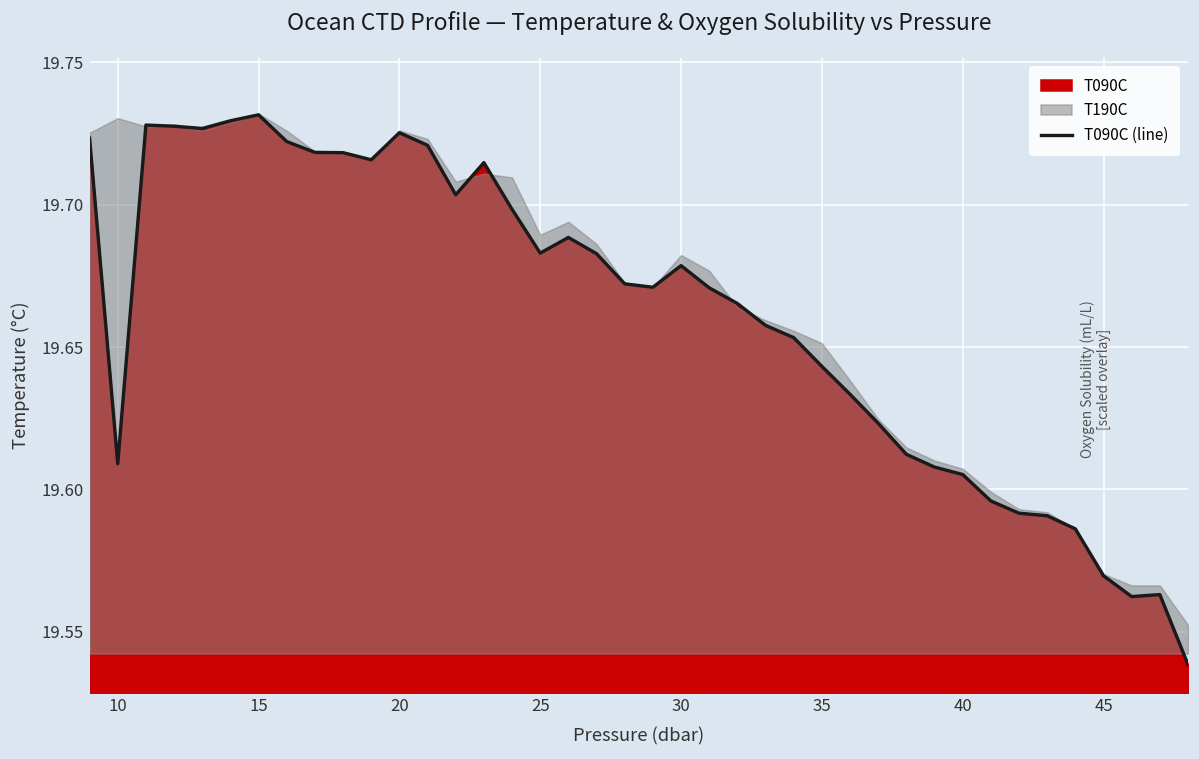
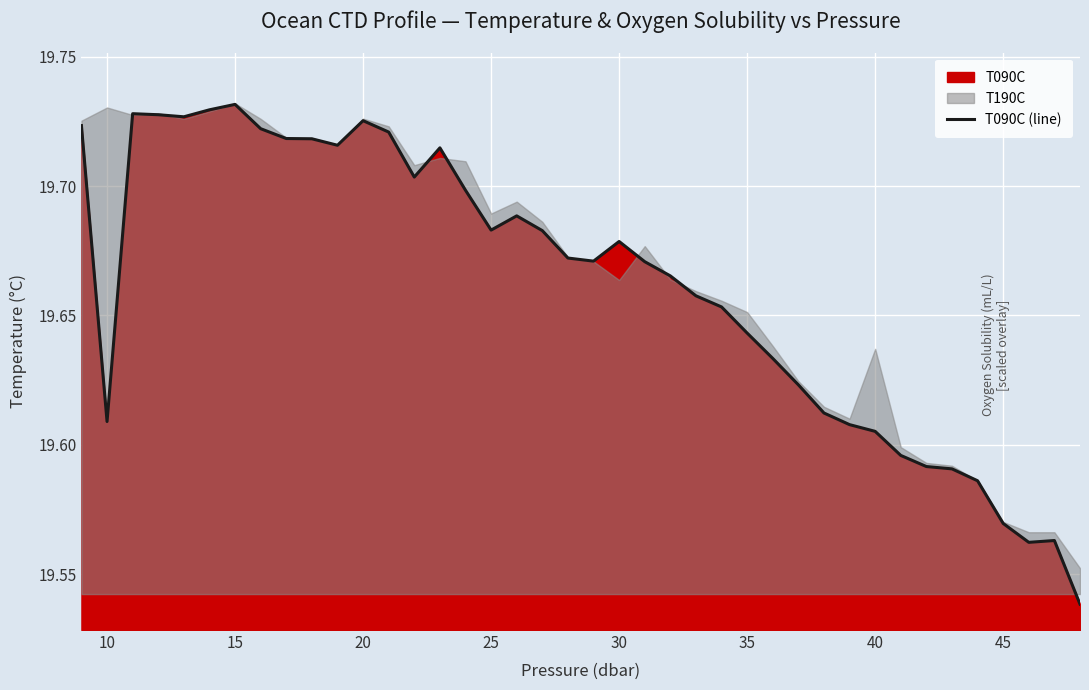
T190C, 30: 19.682 -> 19.664
T190C, 40: 19.607 -> 19.637
